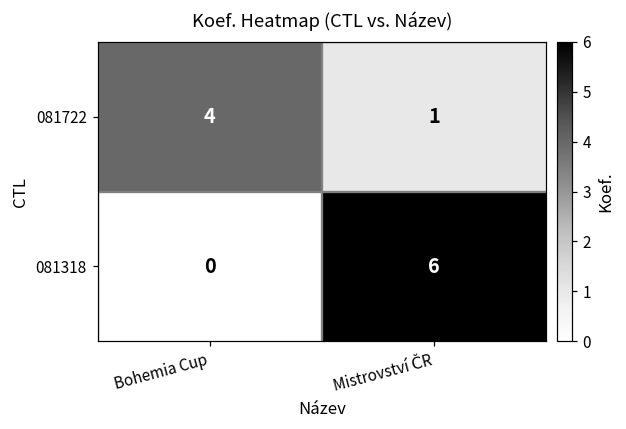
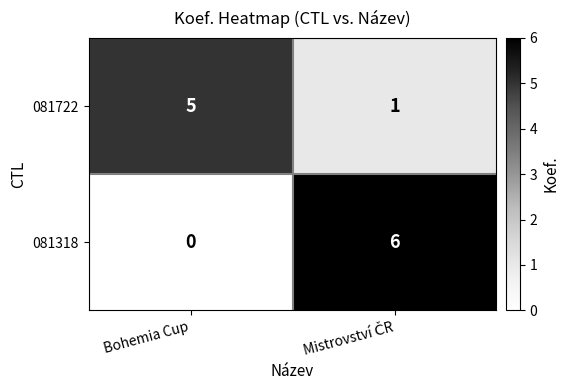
081722, Bohemia Cup: 4 -> 5
